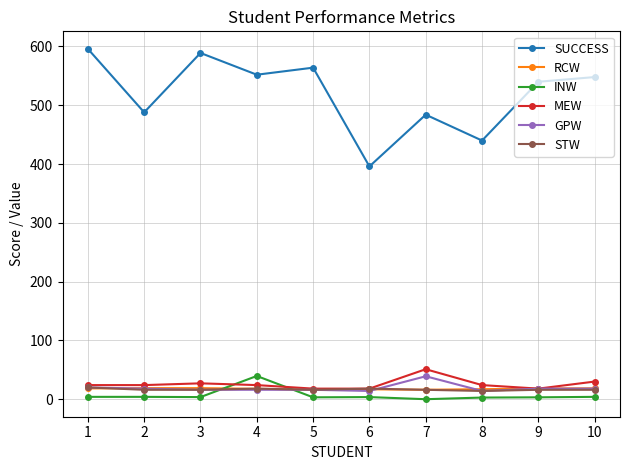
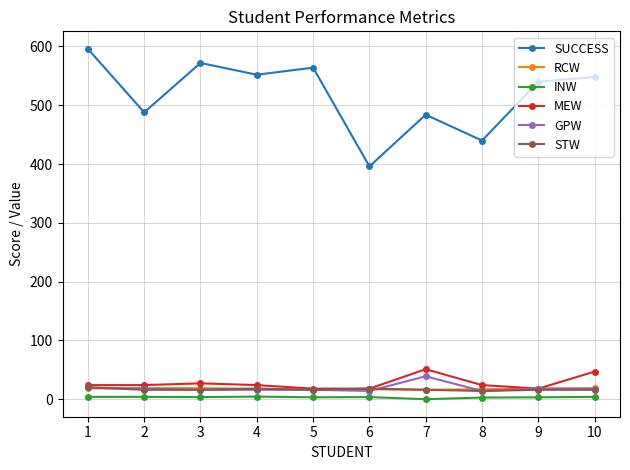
SUCCESS, 3: 590 -> 570
INW, 4: 40 -> 0
MEW, 10: 30 -> 50
